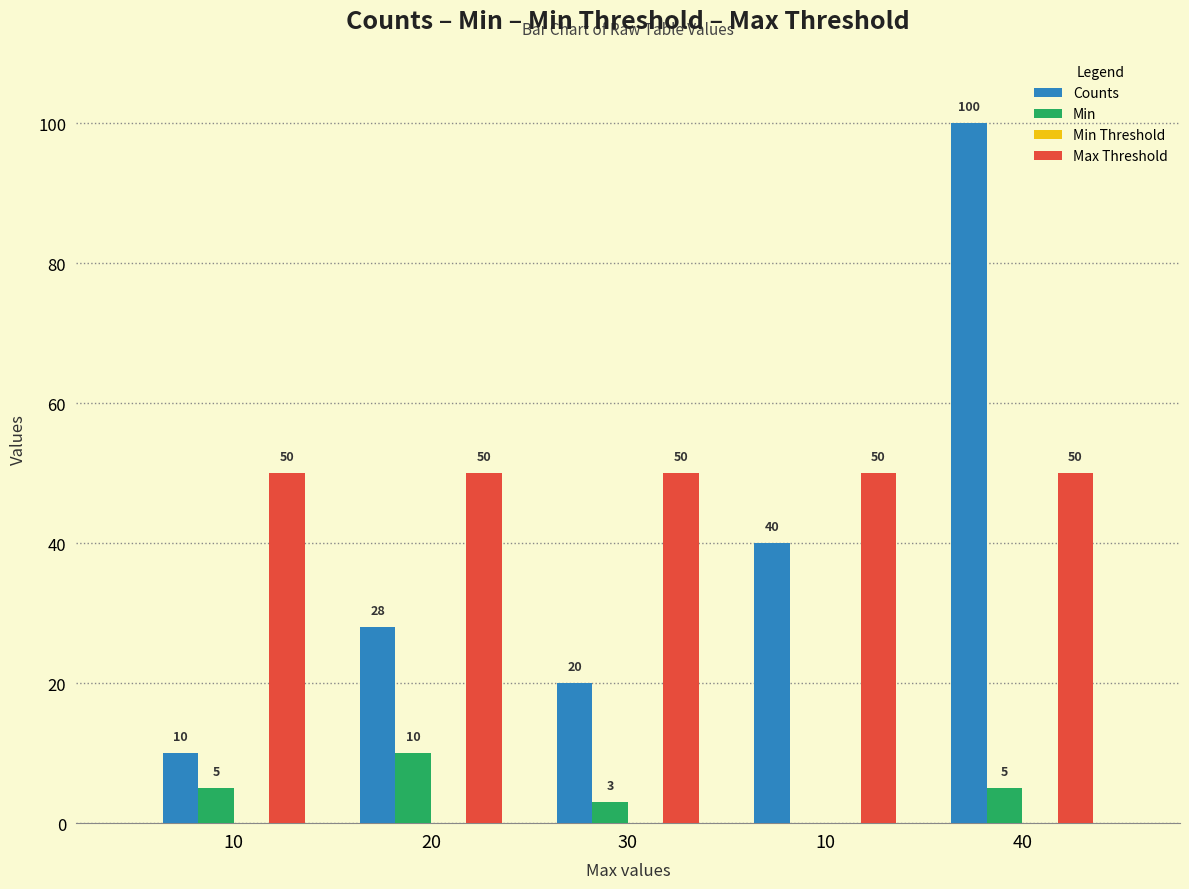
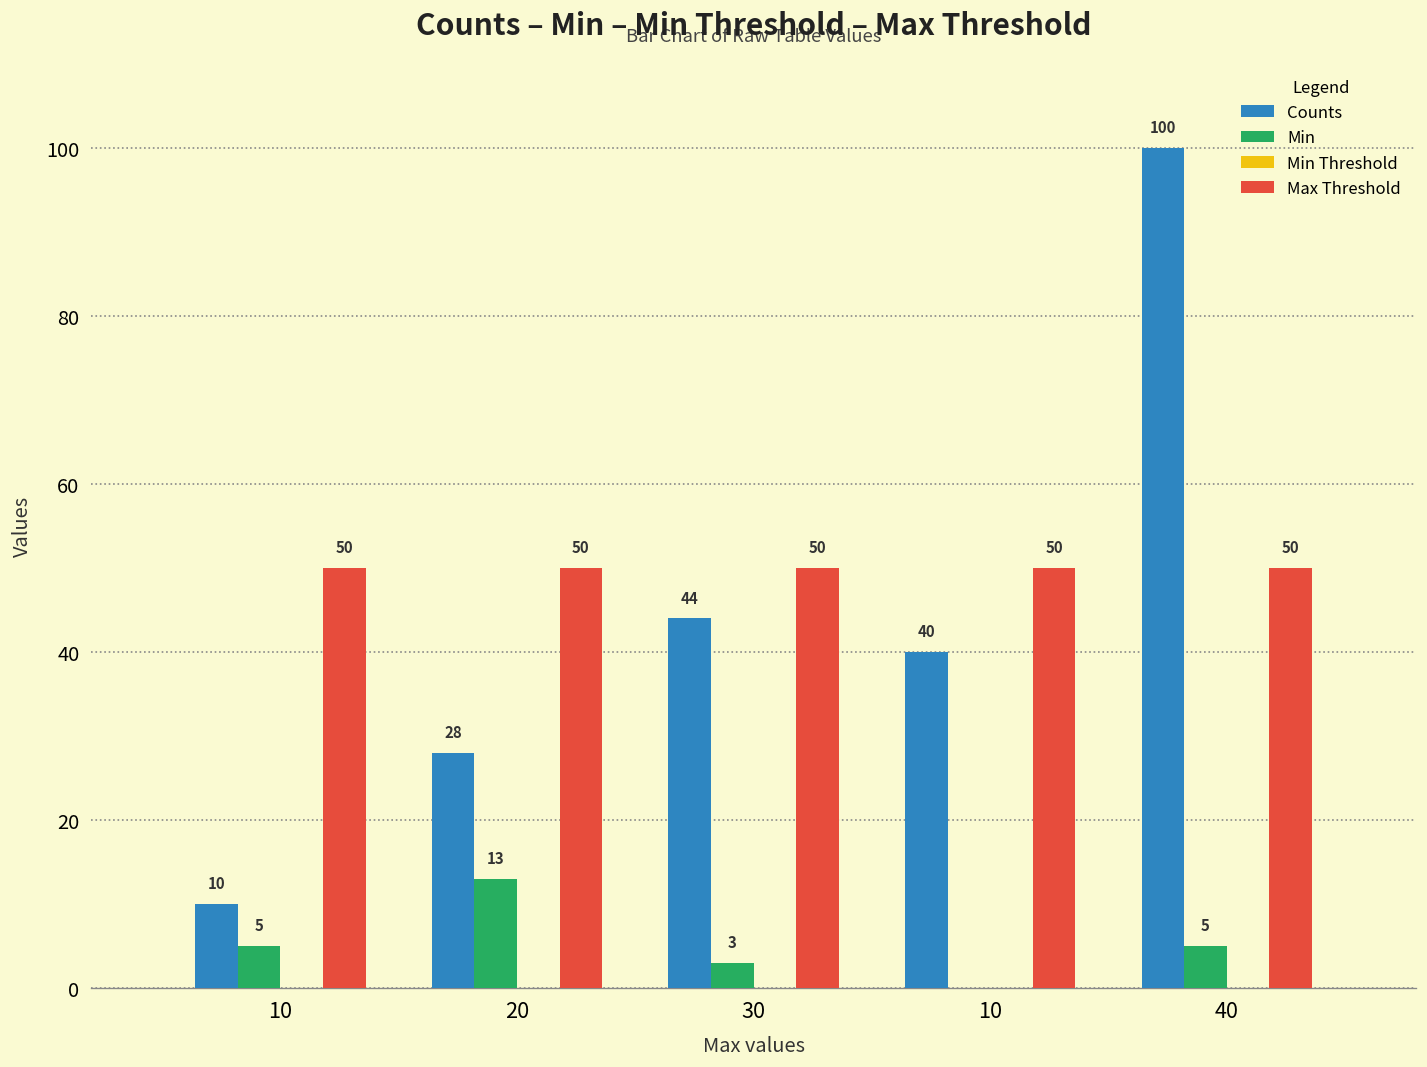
Min, 20: 10 -> 13
Counts, 30: 20 -> 44
